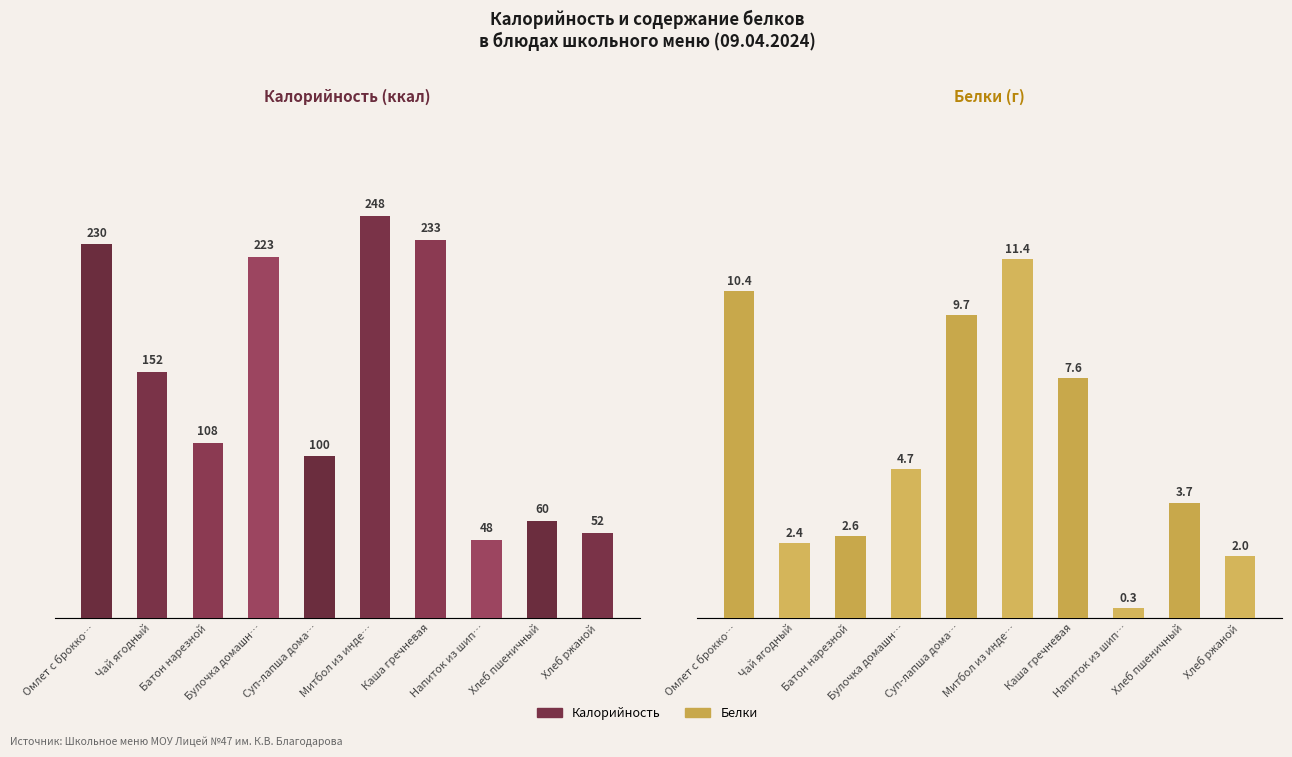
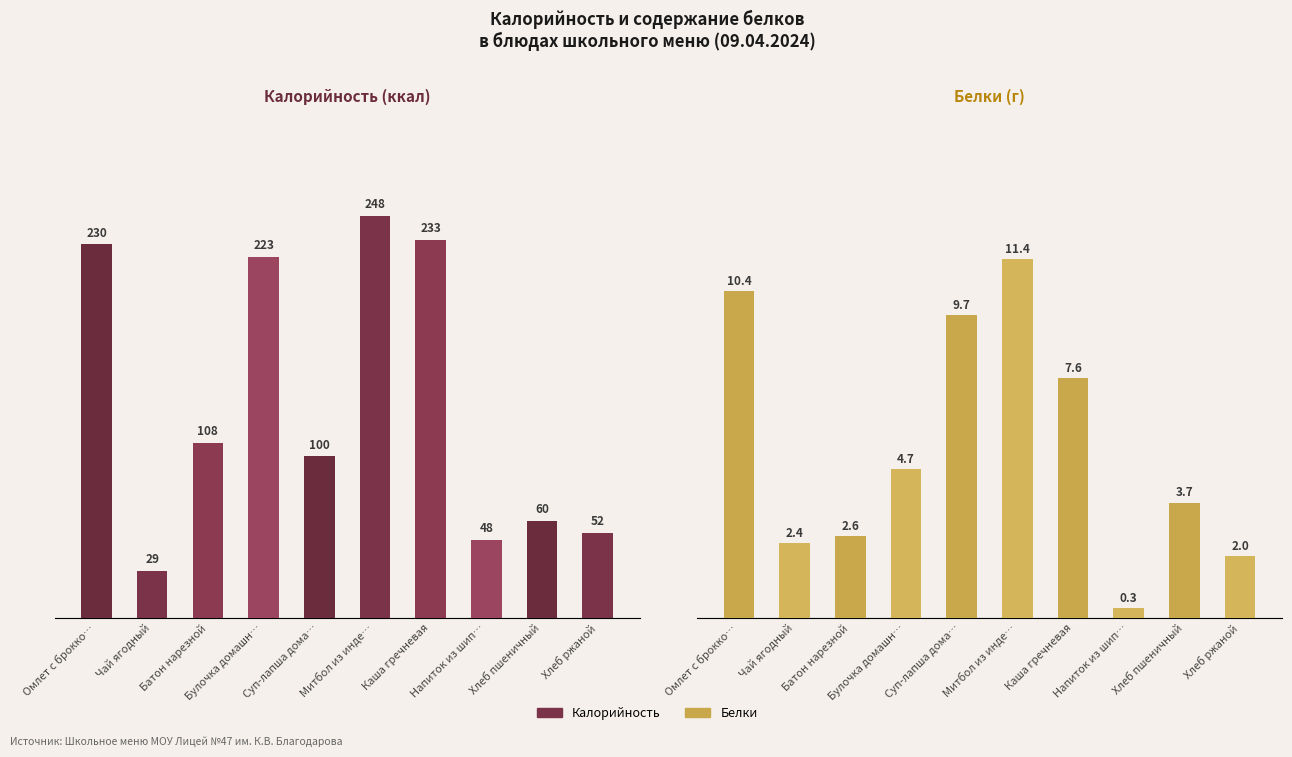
Калорийность (ккал), Чай ягодный: 152 -> 29
